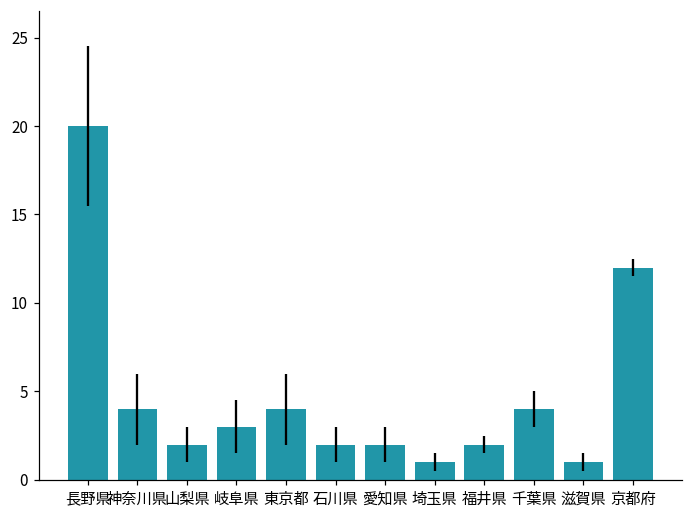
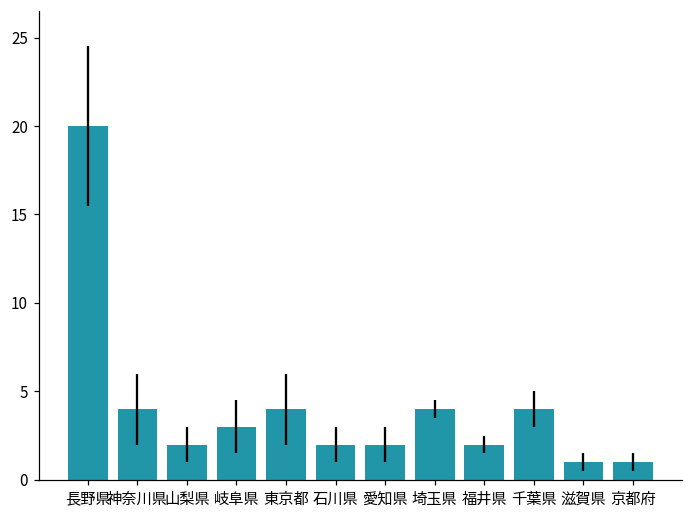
埼玉県: 1 -> 4
京都府: 12 -> 1
